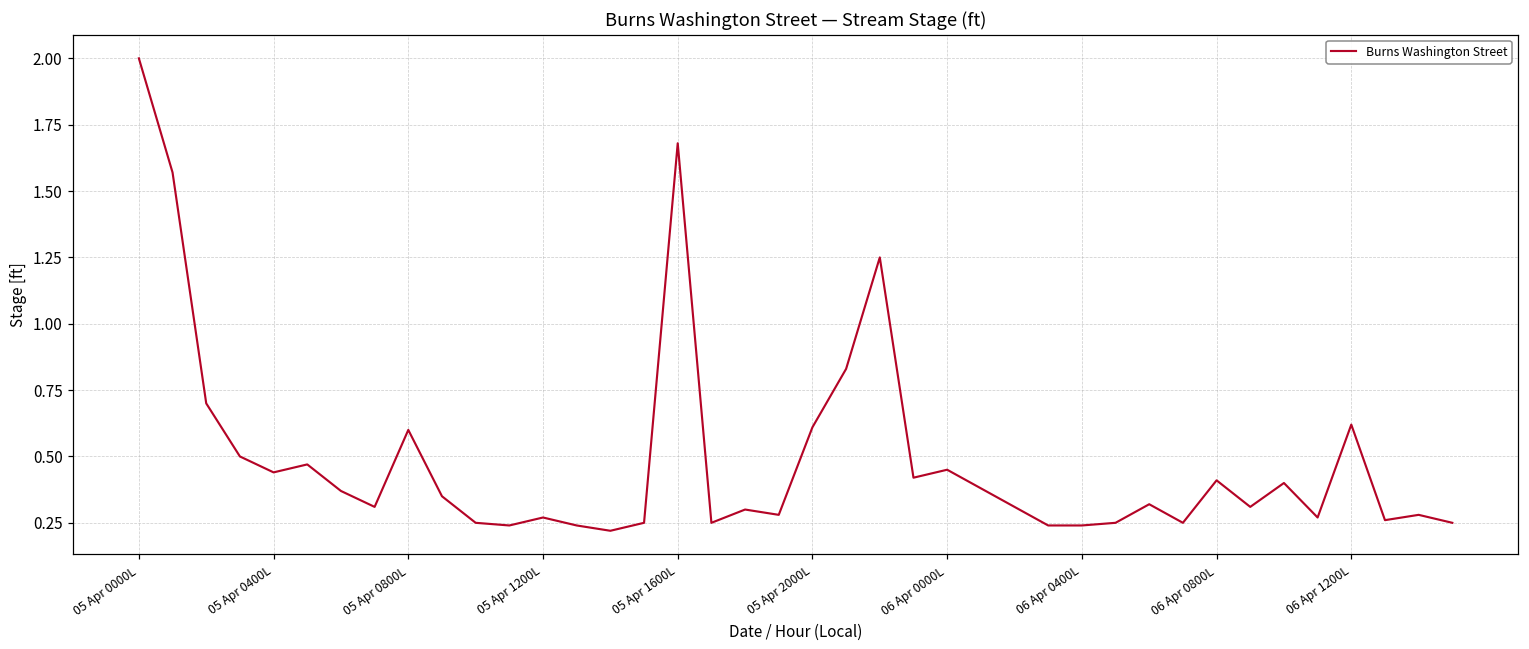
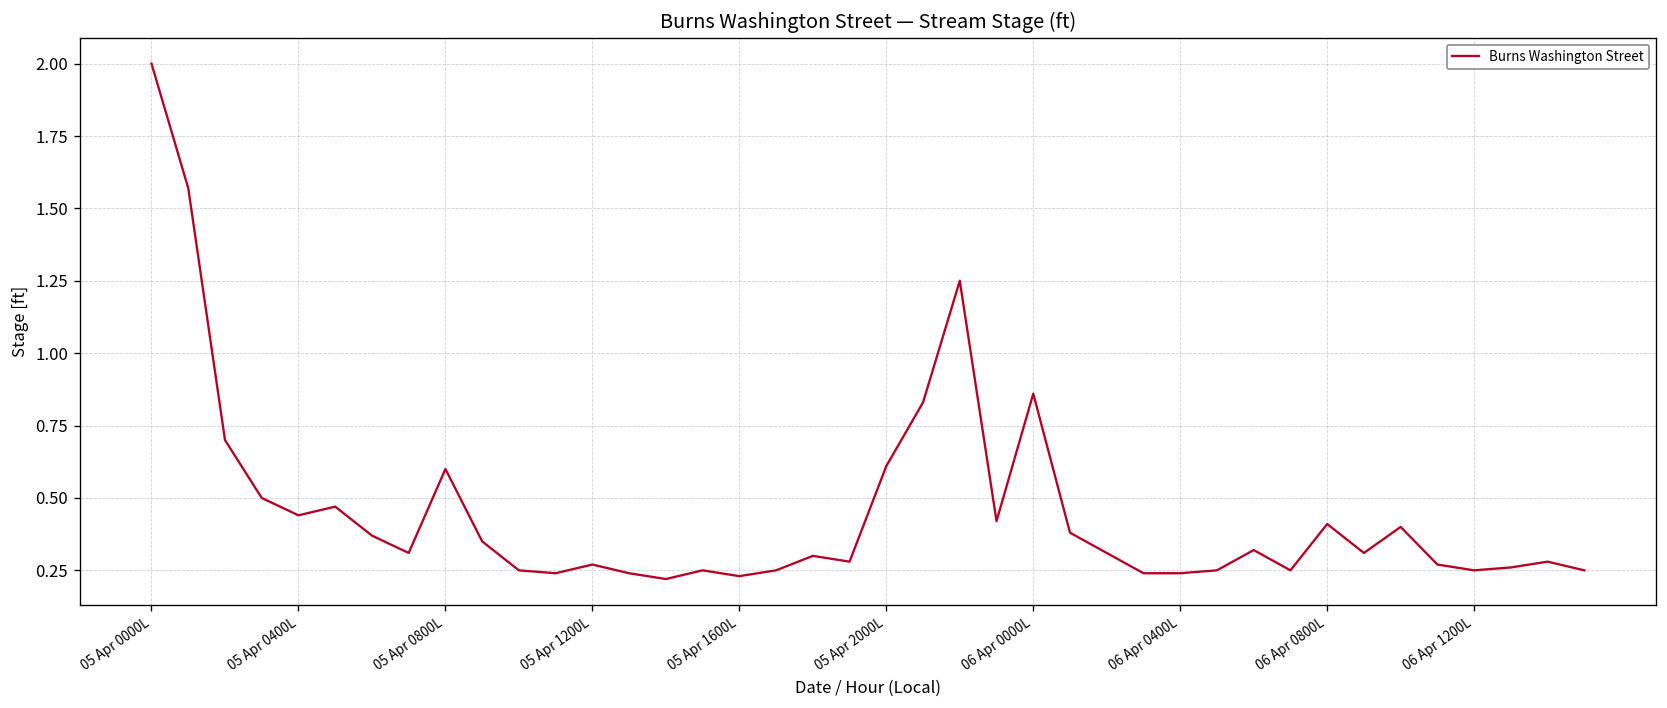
05 Apr 1600L: 1.68 -> 0.23
06 Apr 0000L: 0.45 -> 0.86
06 Apr 1200L: 0.62 -> 0.25
